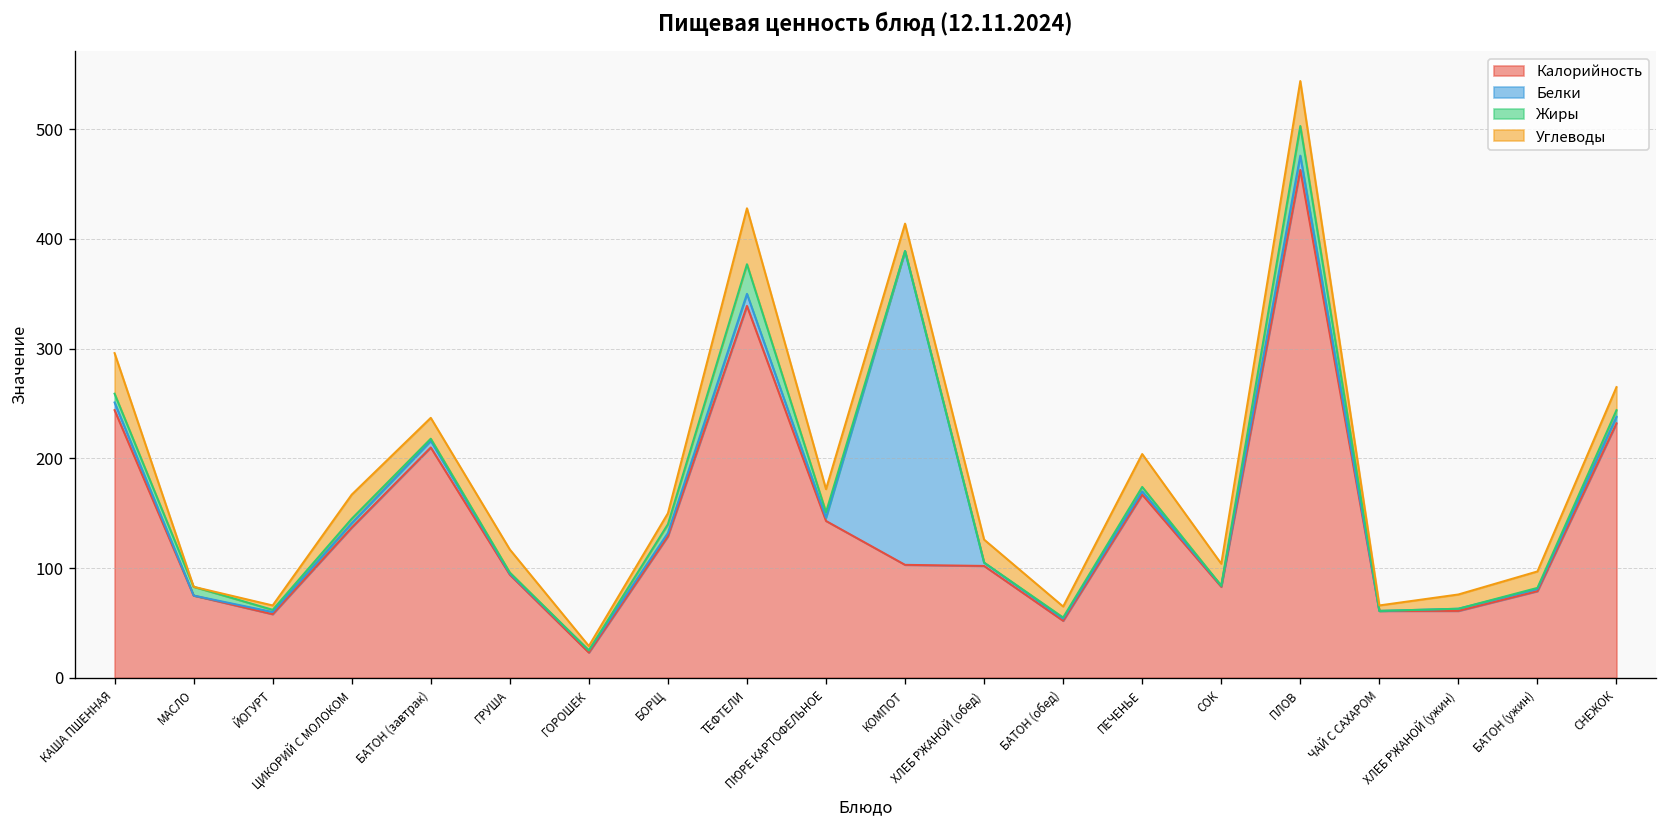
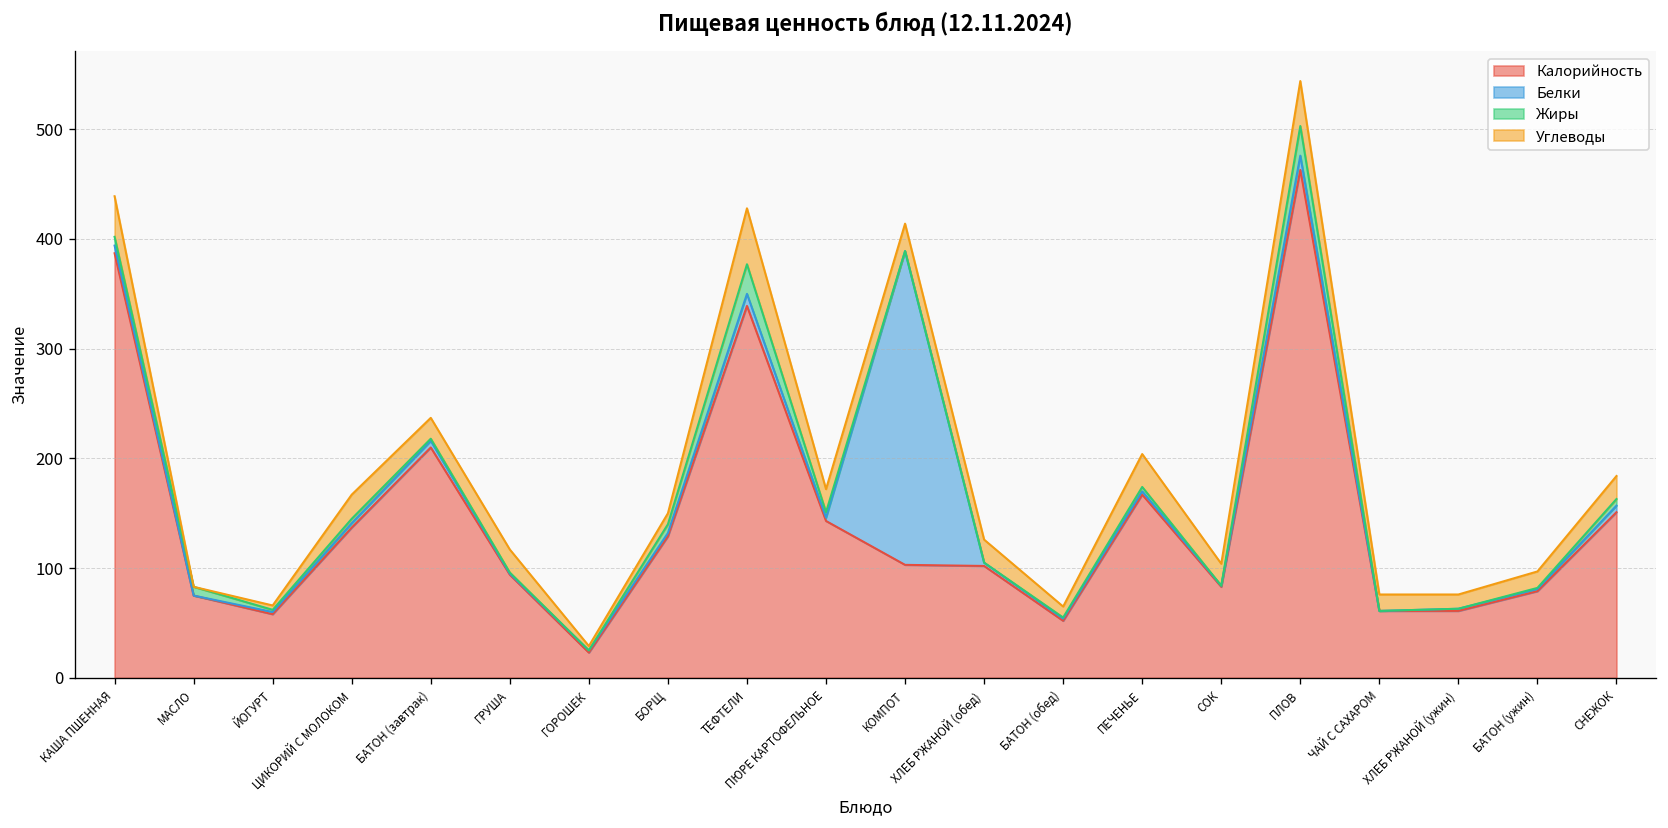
Калорийность, КАША ПШЕННАЯ: 240 -> 390
Углеводы, ЧАЙ С САХАРОМ: 10 -> 20
Калорийность, СНЕЖОК: 230 -> 150
